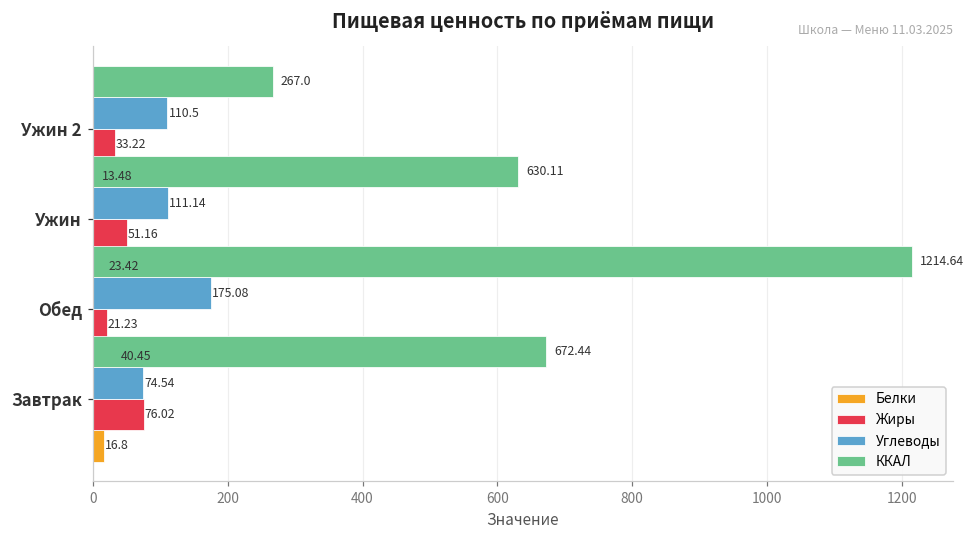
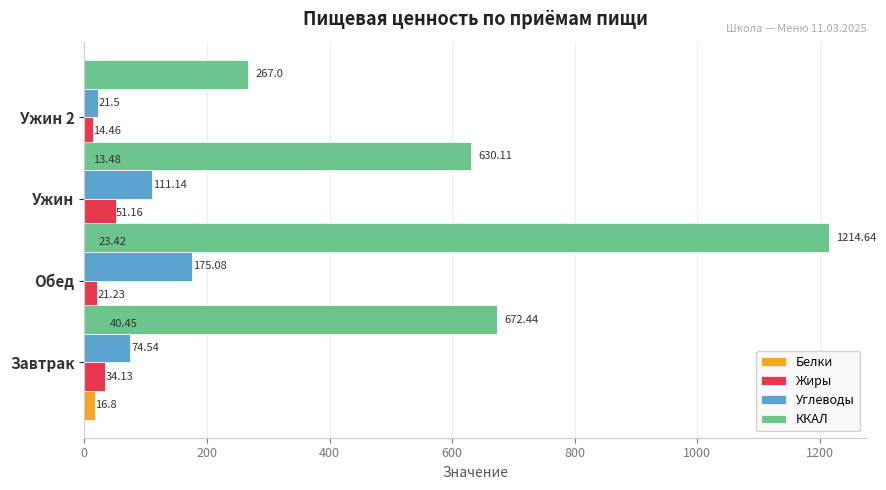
Углеводы, Ужин 2: 110.5 -> 21.5
Жиры, Ужин 2: 33.22 -> 14.46
Жиры, Завтрак: 76.02 -> 34.13
